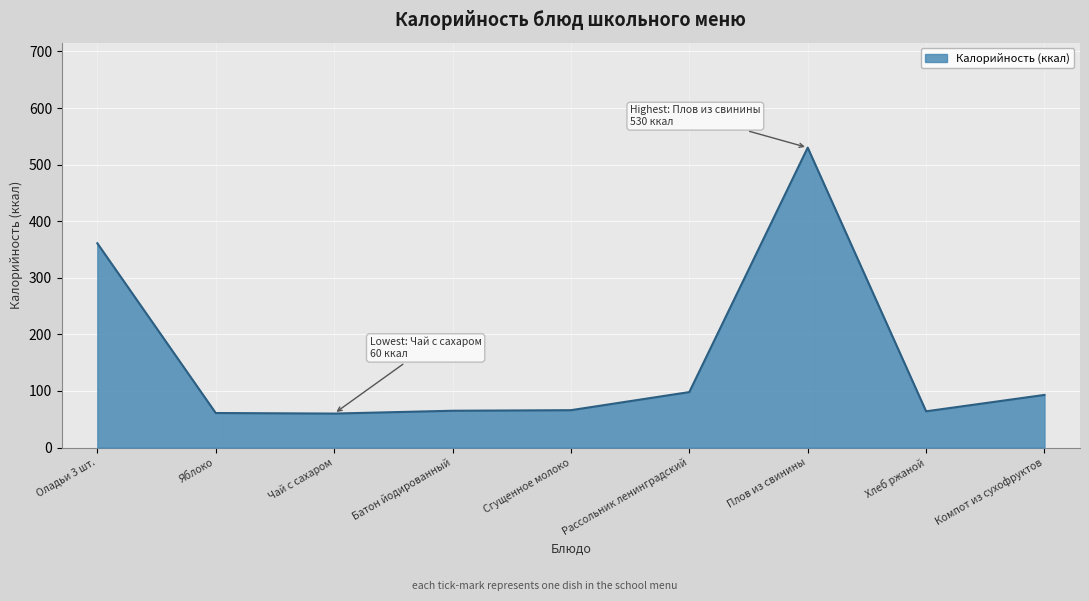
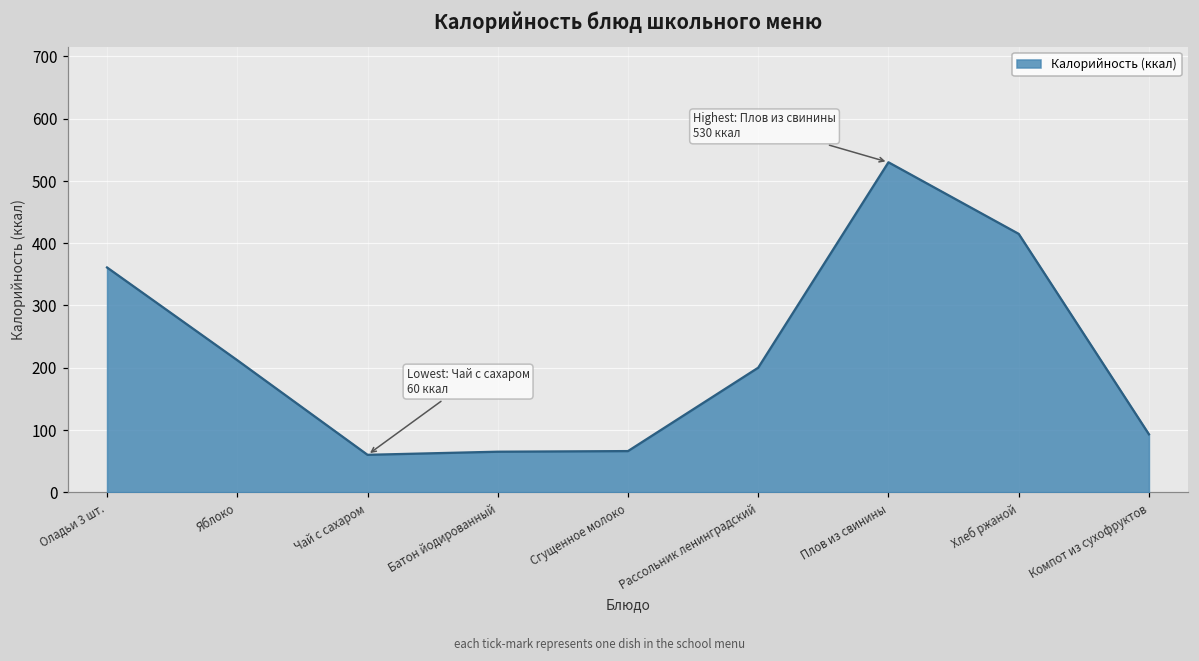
Яблоко: 60 -> 210
Рассольник ленинградский: 100 -> 200
Хлеб ржаной: 60 -> 420
